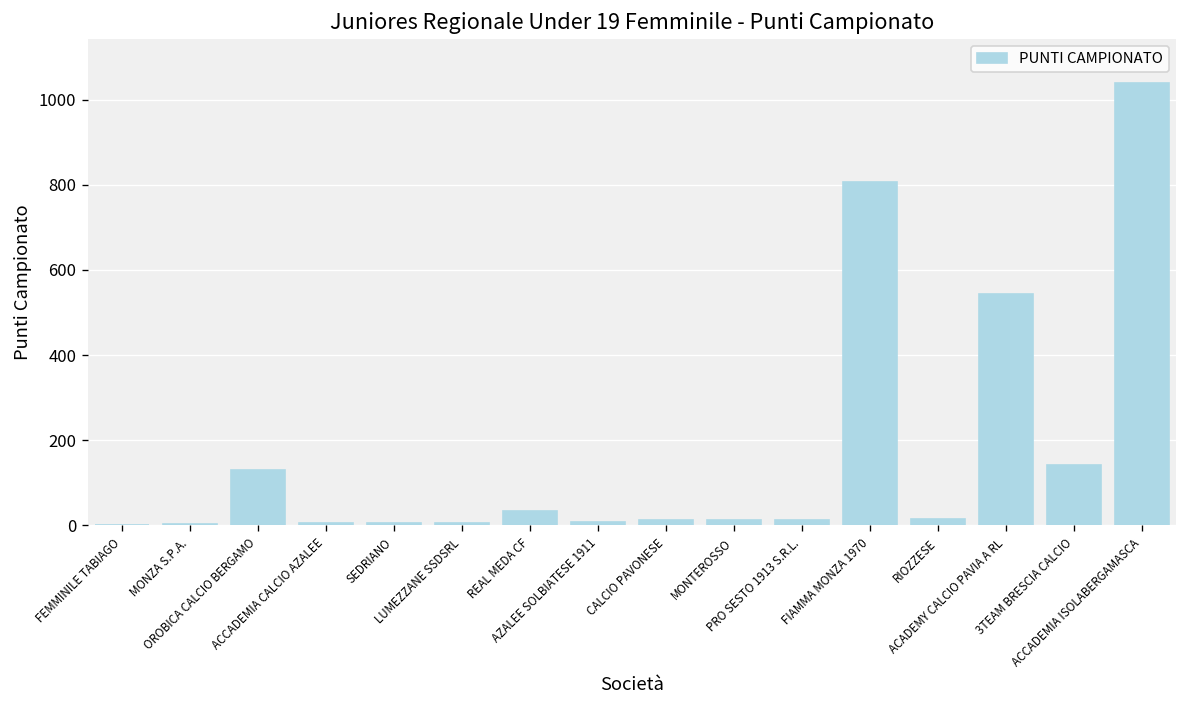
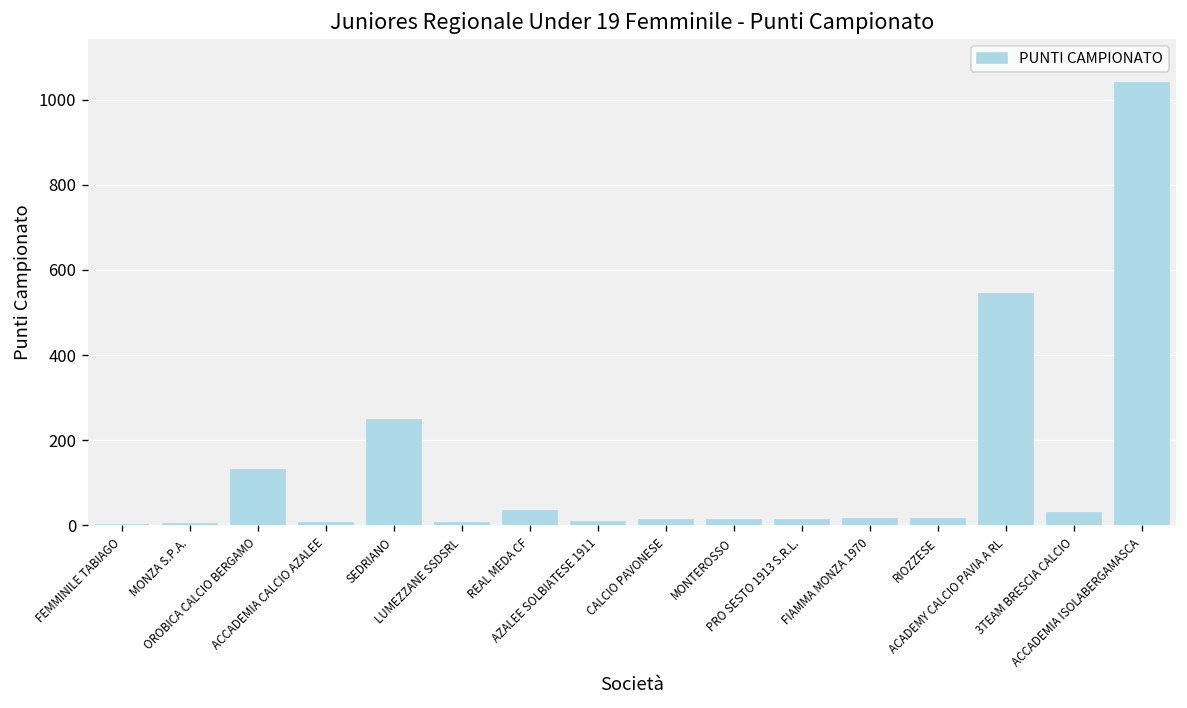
SEDRIANO: 0 -> 250
FIAMMA MONZA 1970: 810 -> 20
3TEAM BRESCIA CALCIO: 140 -> 30
